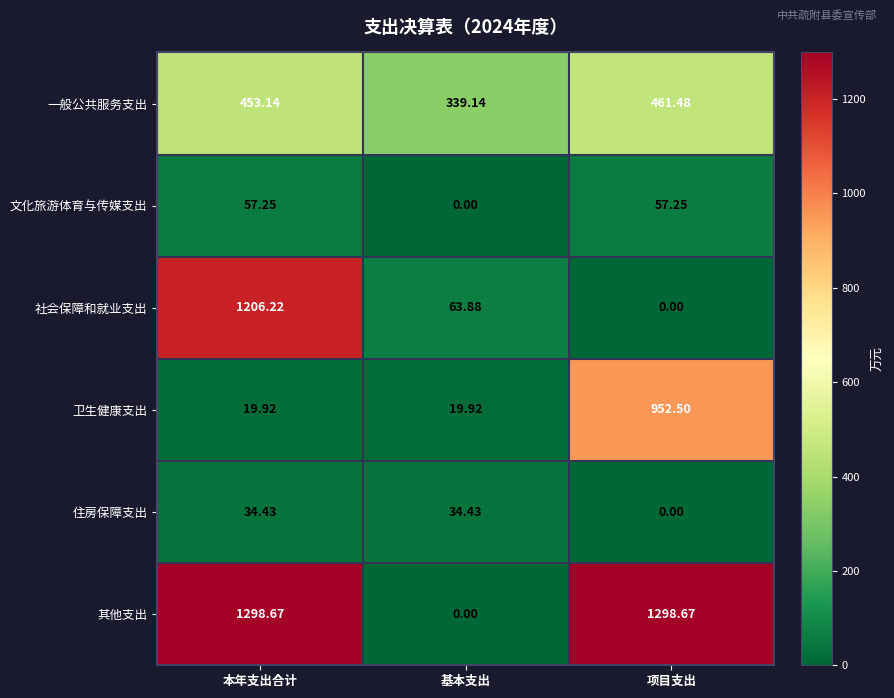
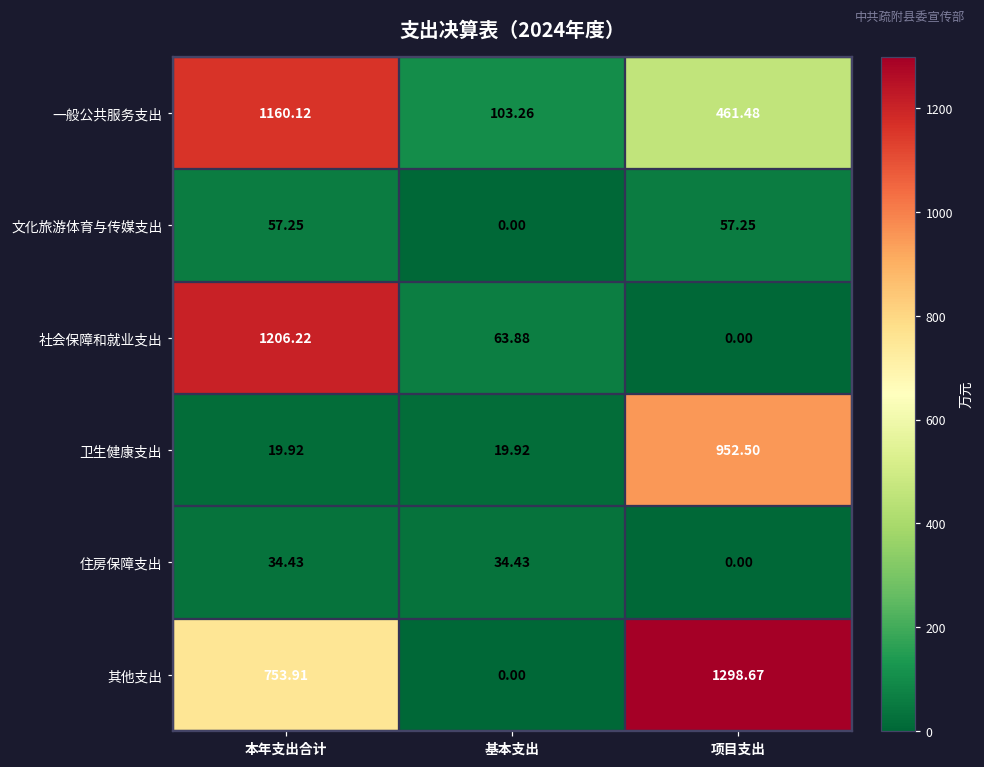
一般公共服务支出, 本年支出合计: 453.14 -> 1160.12
一般公共服务支出, 基本支出: 339.14 -> 103.26
其他支出, 本年支出合计: 1298.67 -> 753.91
